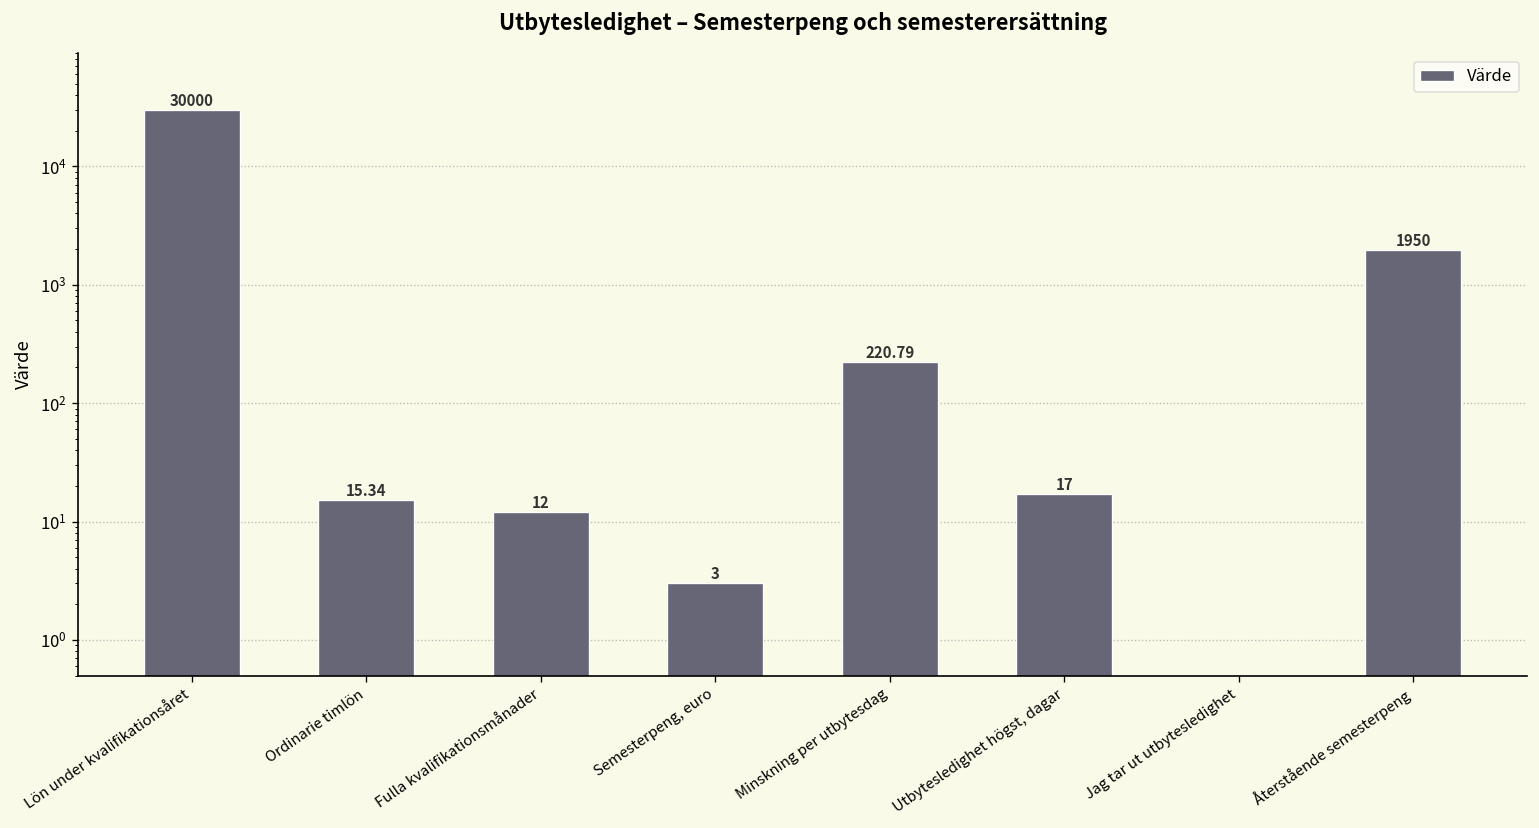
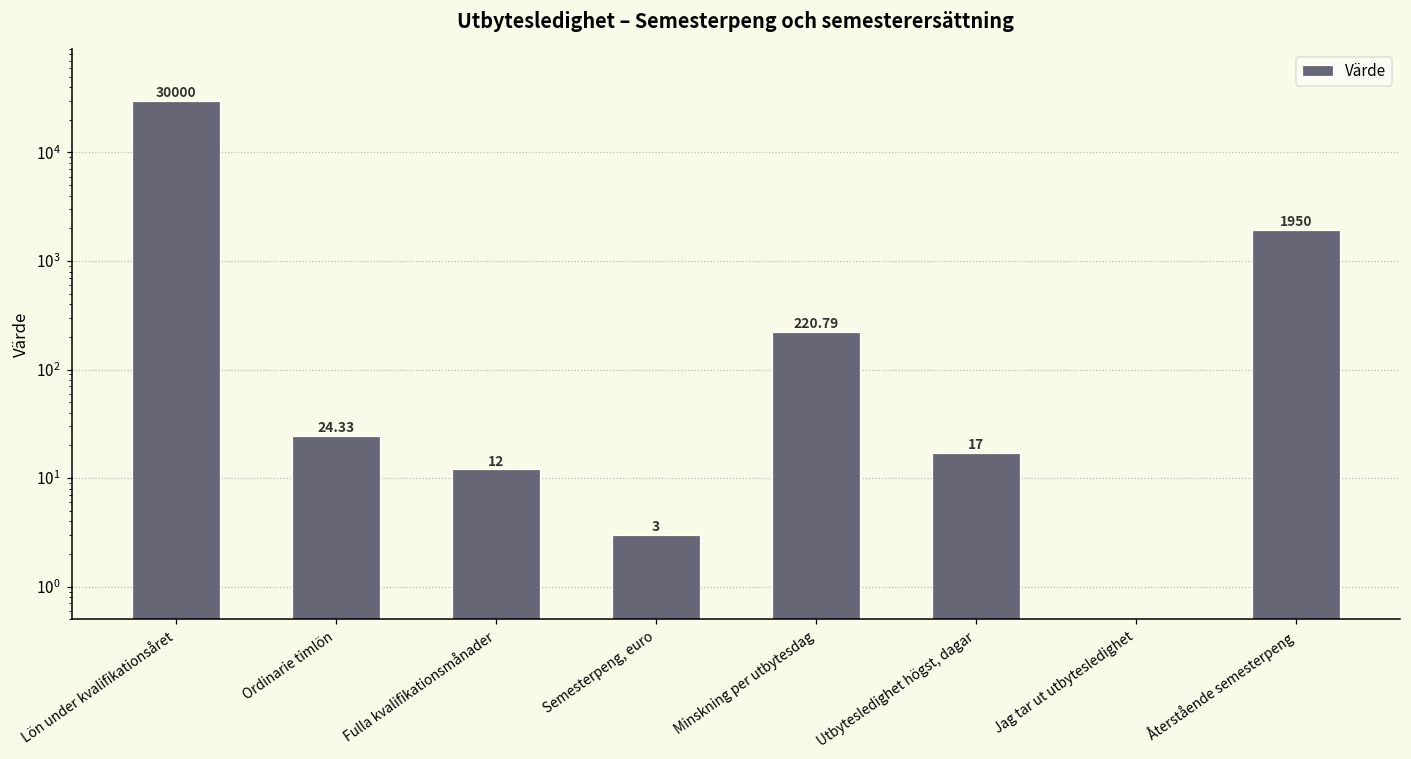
Ordinarie timlön: 15.34 -> 24.33
